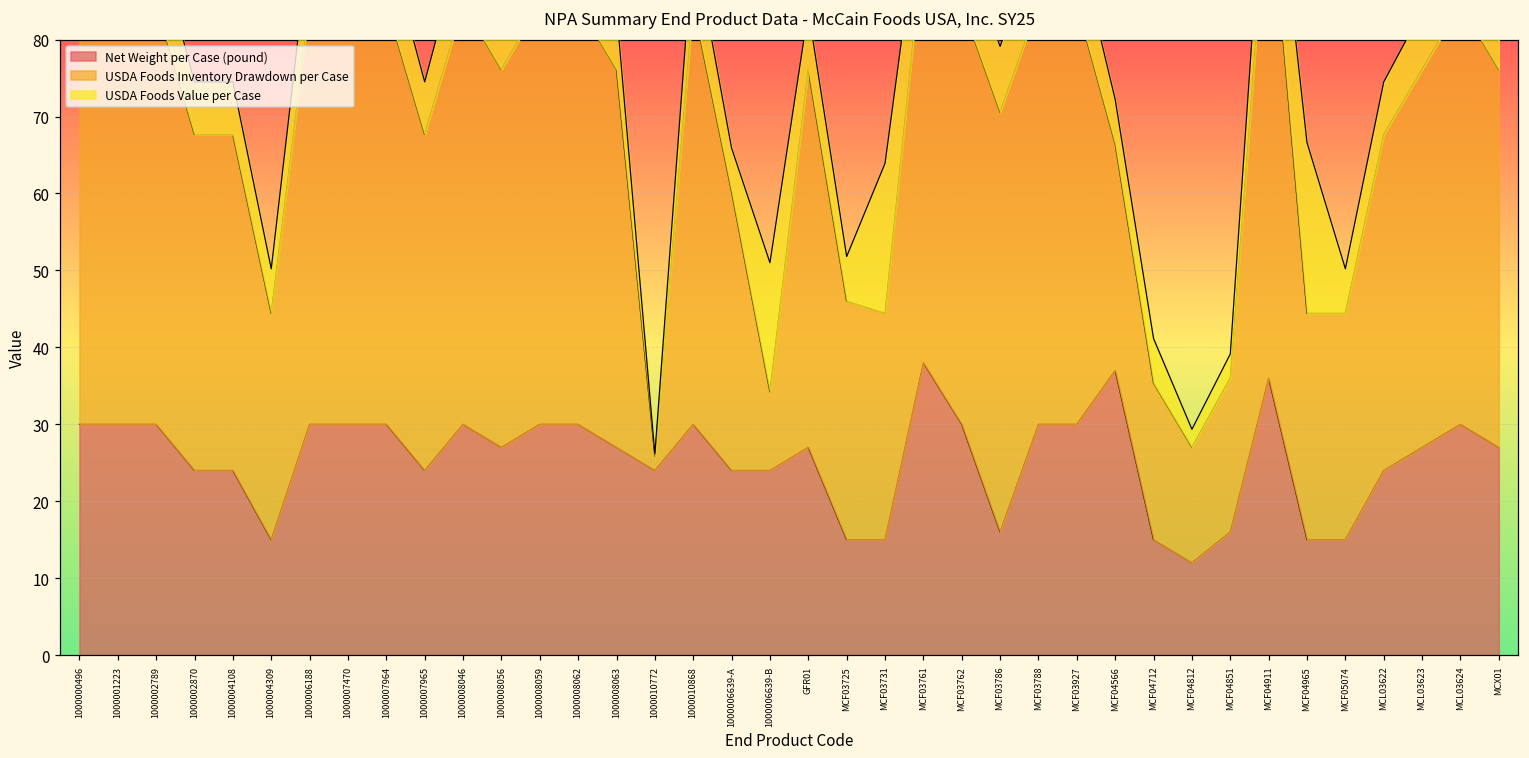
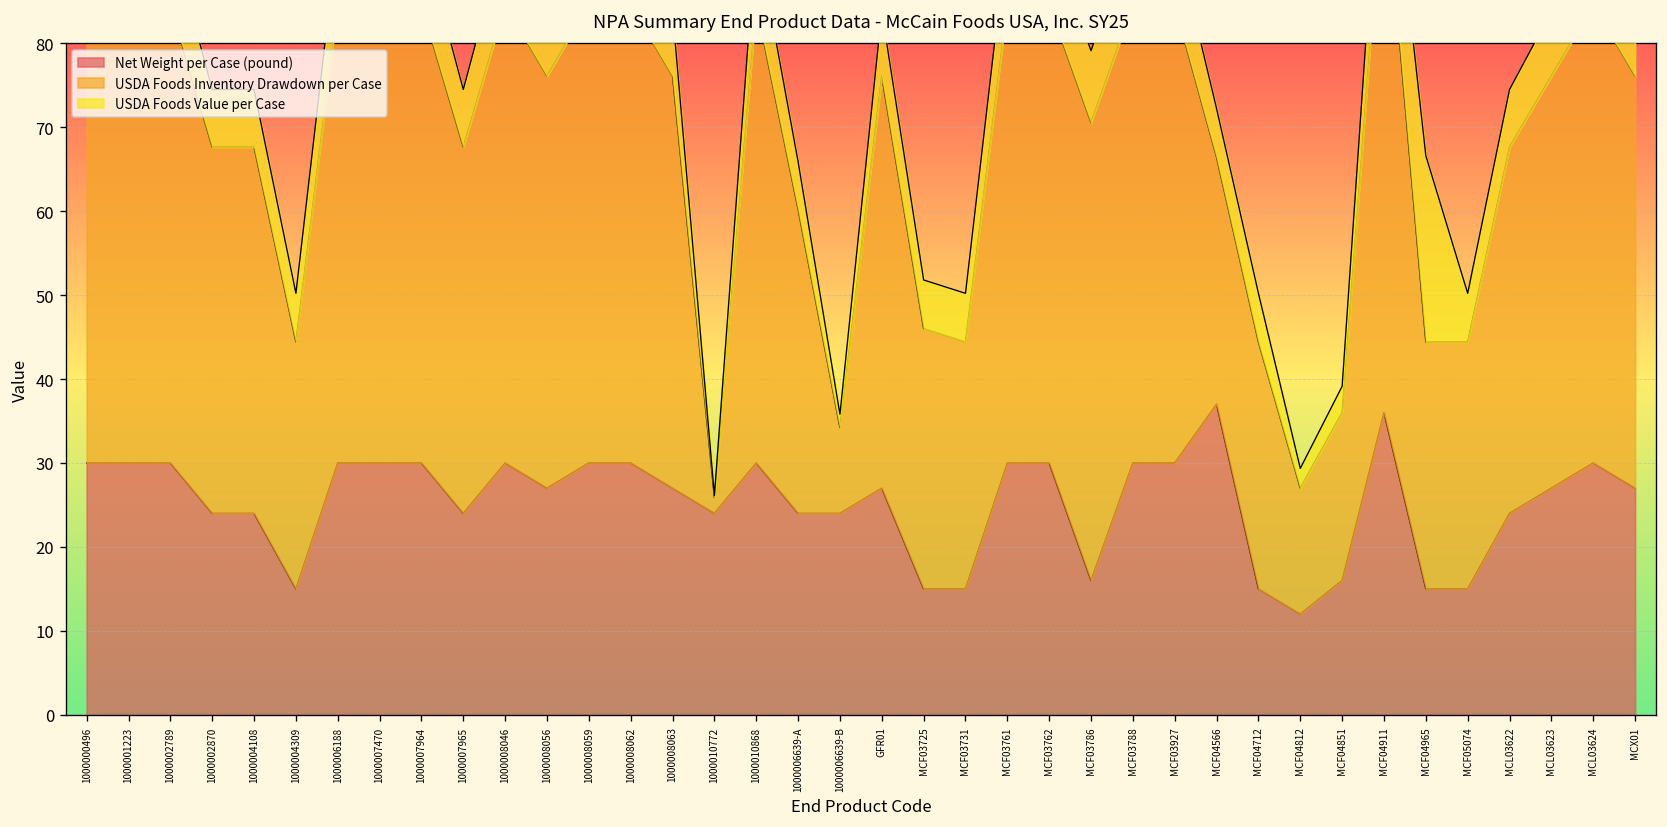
USDA Foods Value per Case, 1000006639-B: 17 -> 2
USDA Foods Value per Case, MCF03731: 20 -> 6
Net Weight per Case (pound), MCF03761: 38 -> 30
USDA Foods Inventory Drawdown per Case, MCF04712: 20 -> 29
